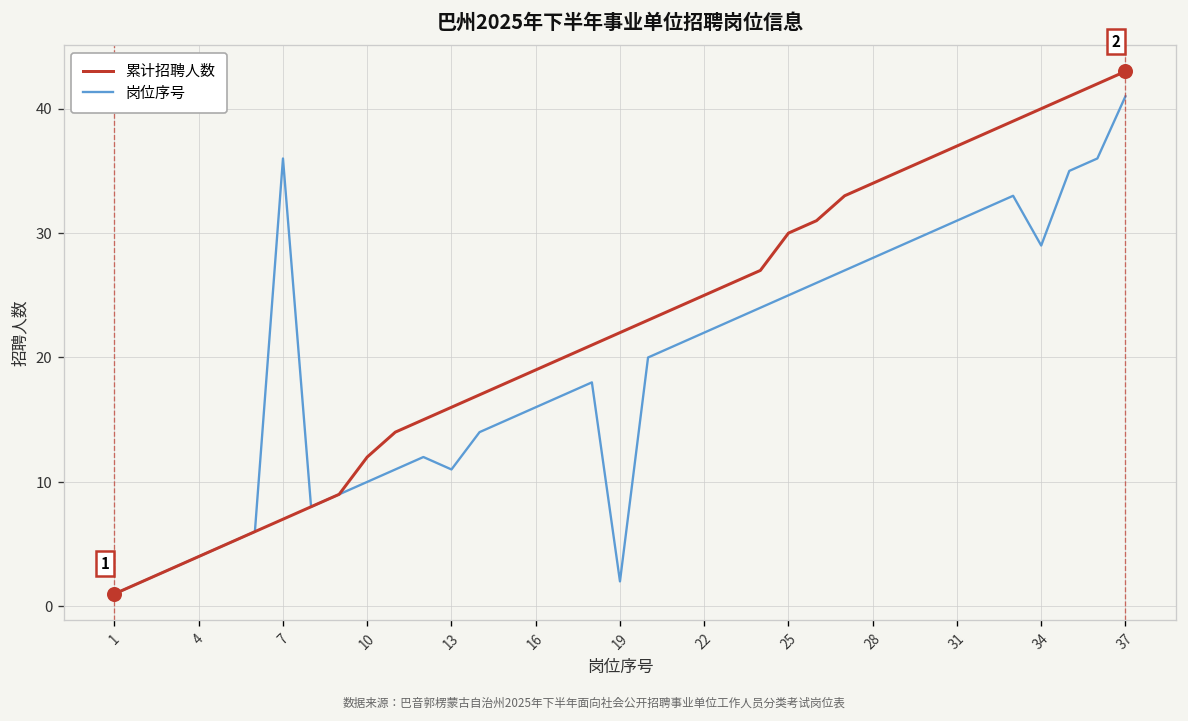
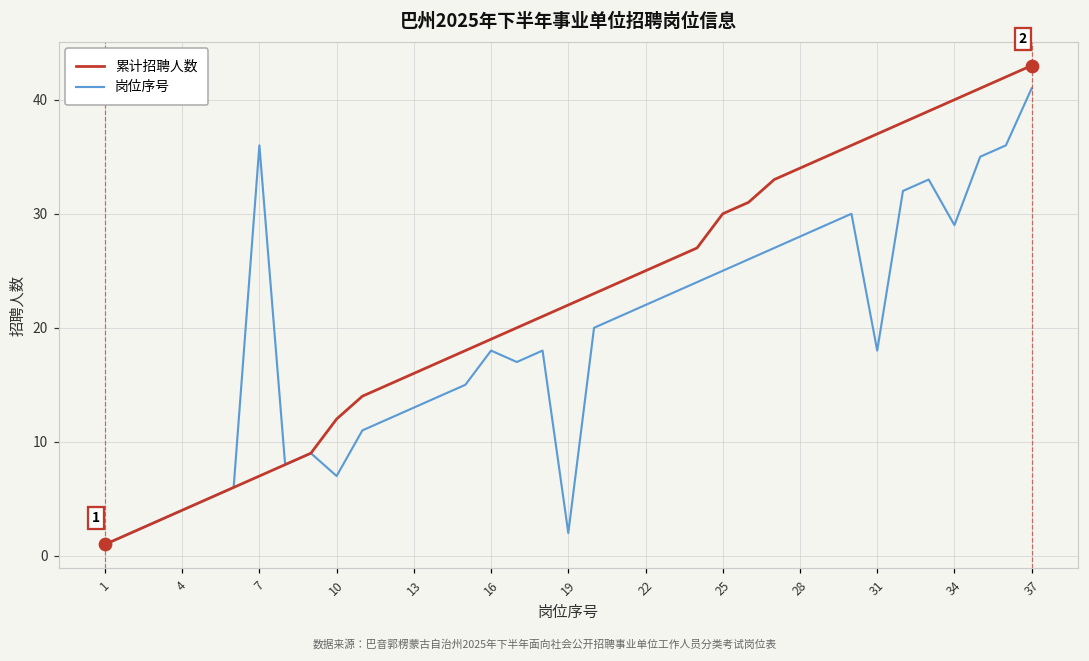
岗位序号, 10: 10 -> 7
岗位序号, 13: 11 -> 13
岗位序号, 16: 16 -> 18
岗位序号, 31: 31 -> 18
